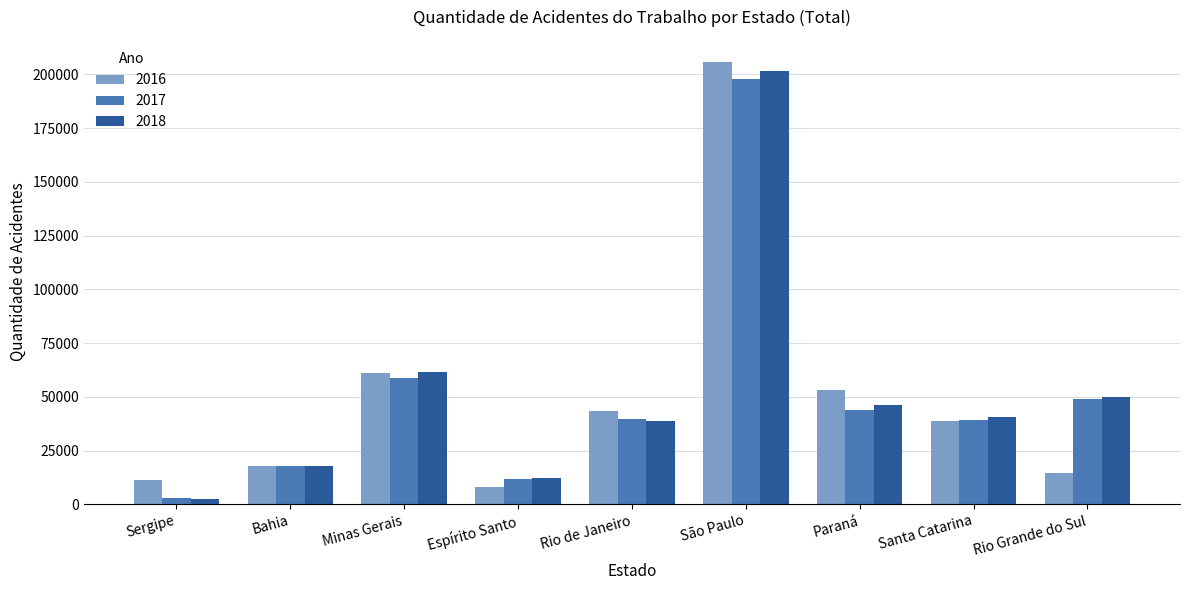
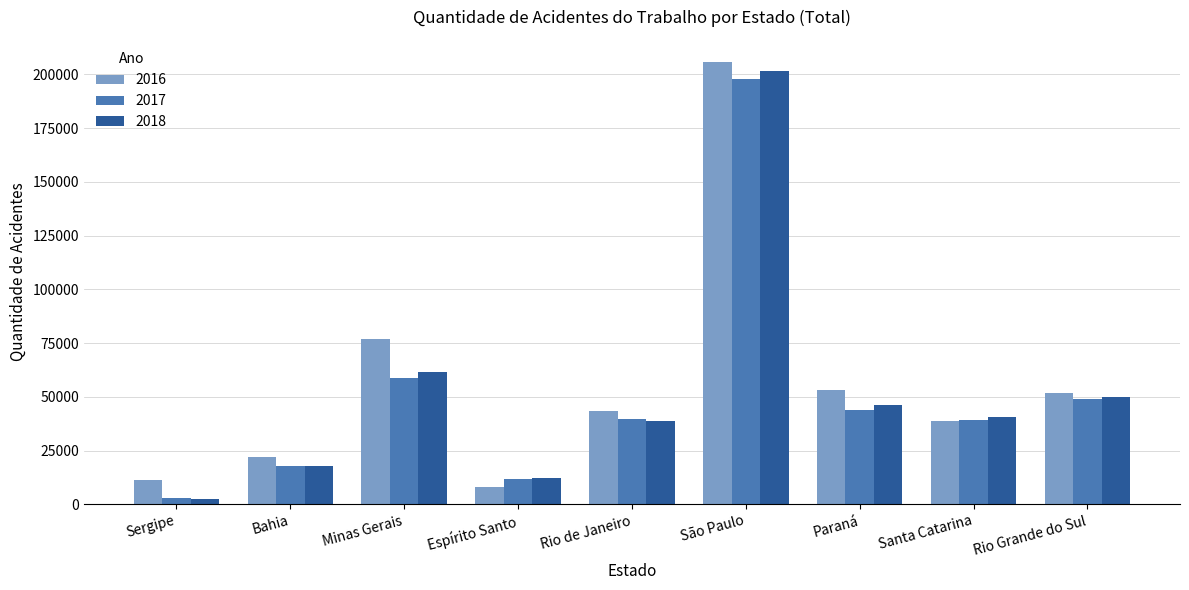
2016, Bahia: 18000 -> 22000
2016, Minas Gerais: 61000 -> 77000
2016, Rio Grande do Sul: 14000 -> 52000
